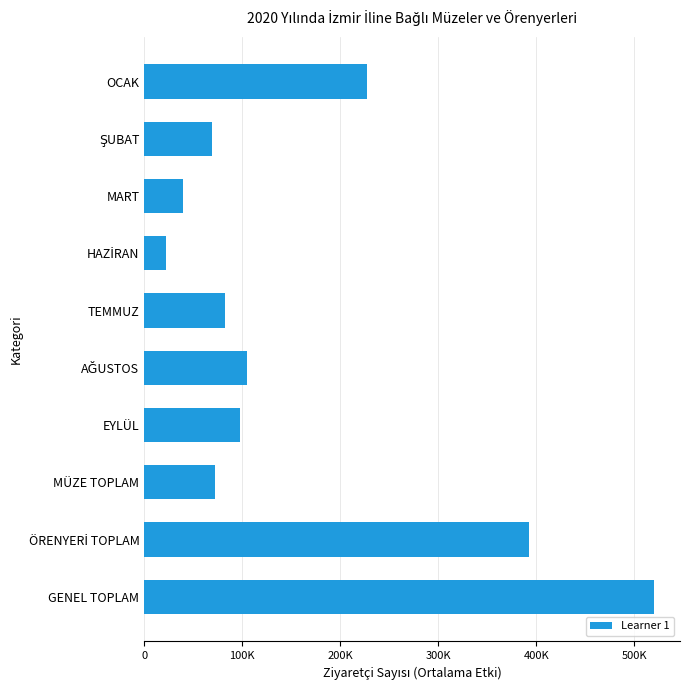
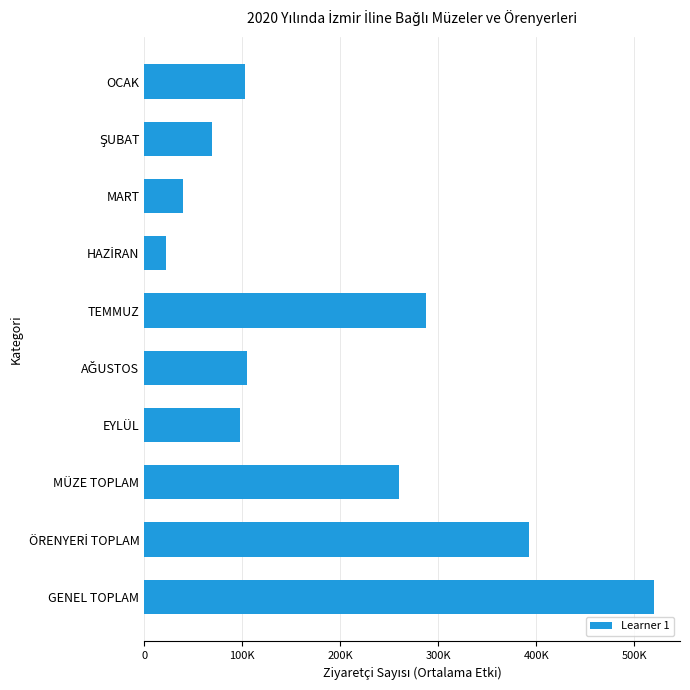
OCAK: 230000 -> 100000
TEMMUZ: 80000 -> 290000
MÜZE TOPLAM: 70000 -> 260000
